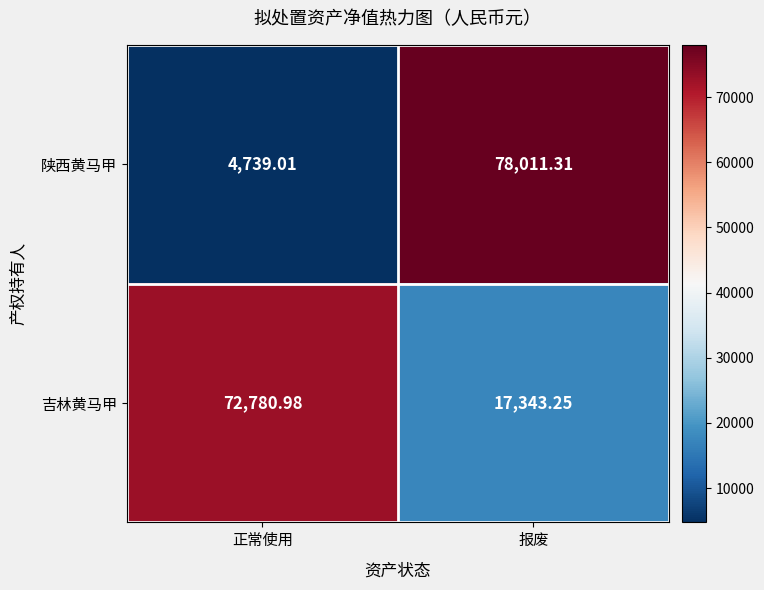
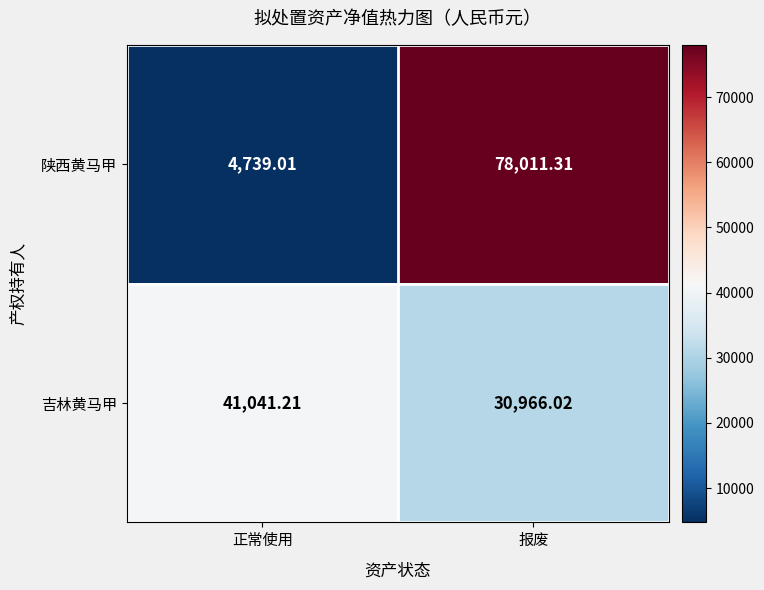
吉林黄马甲, 正常使用: 72,780.98 -> 41,041.21
吉林黄马甲, 报废: 17,343.25 -> 30,966.02
